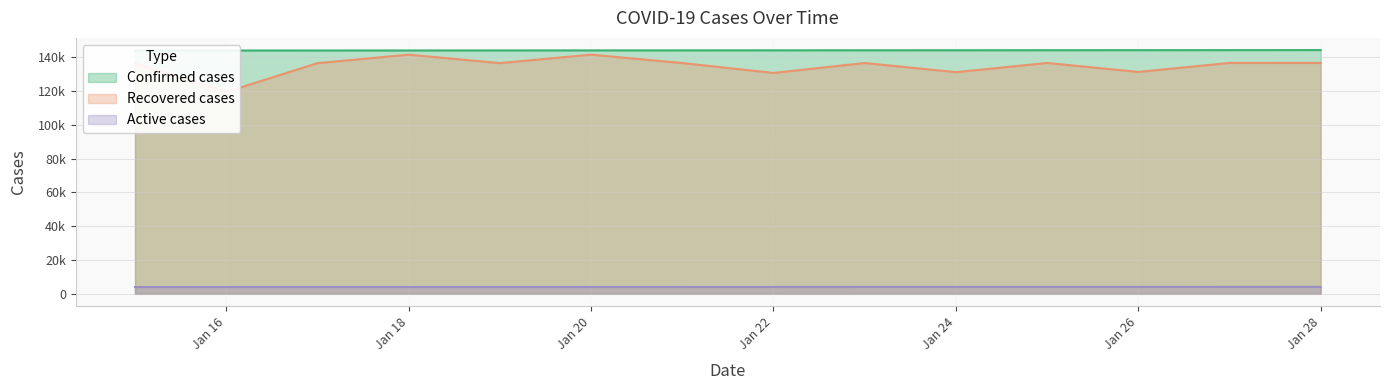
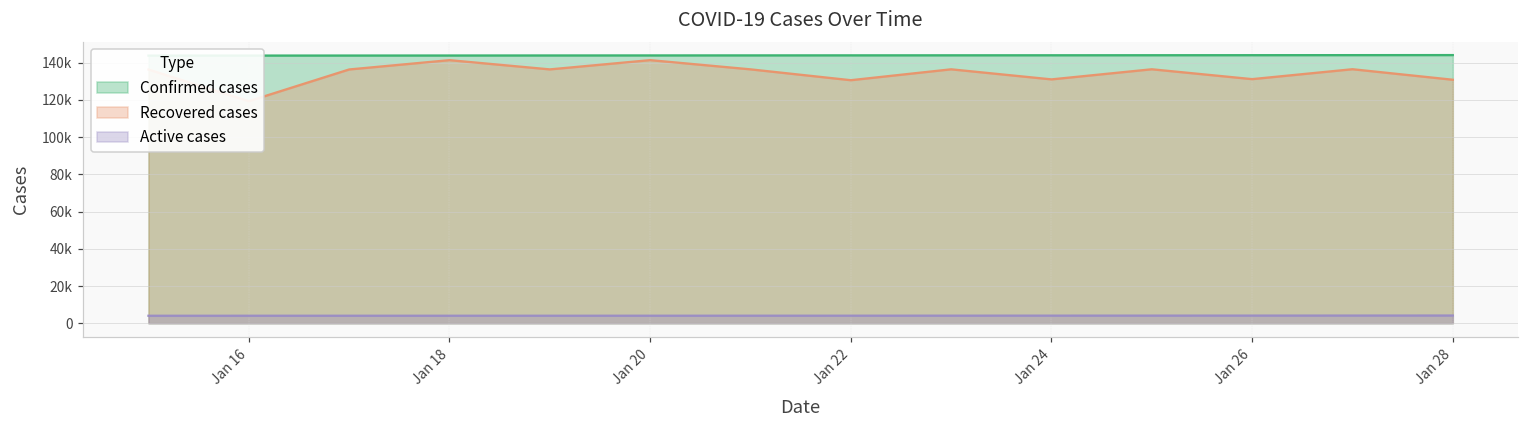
Recovered cases, Jan 28: 137000 -> 131000
